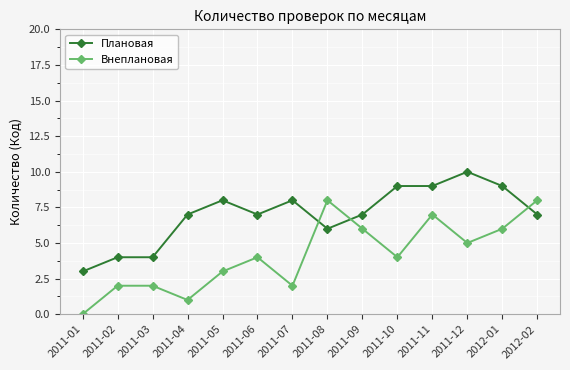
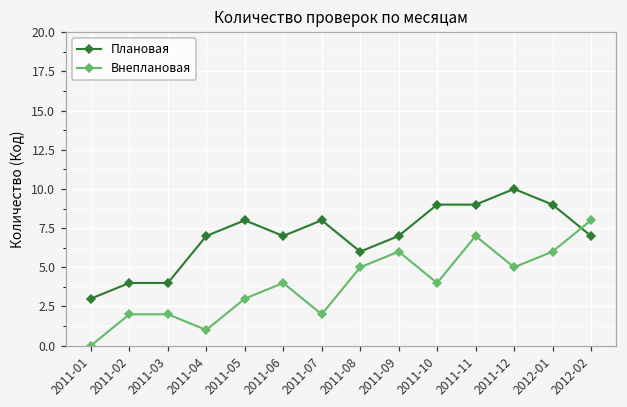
Внеплановая, 2011-08: 8 -> 5
